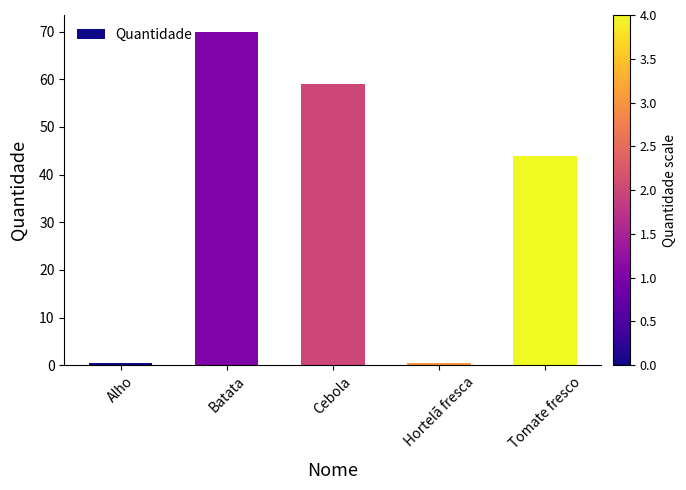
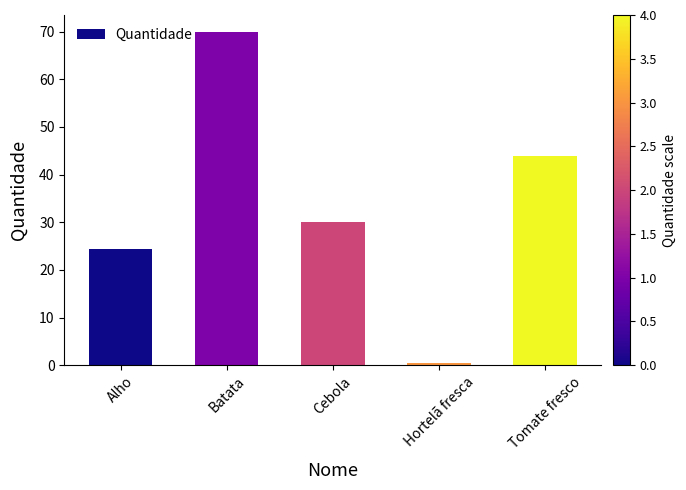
Alho: 1 -> 24
Cebola: 59 -> 30
